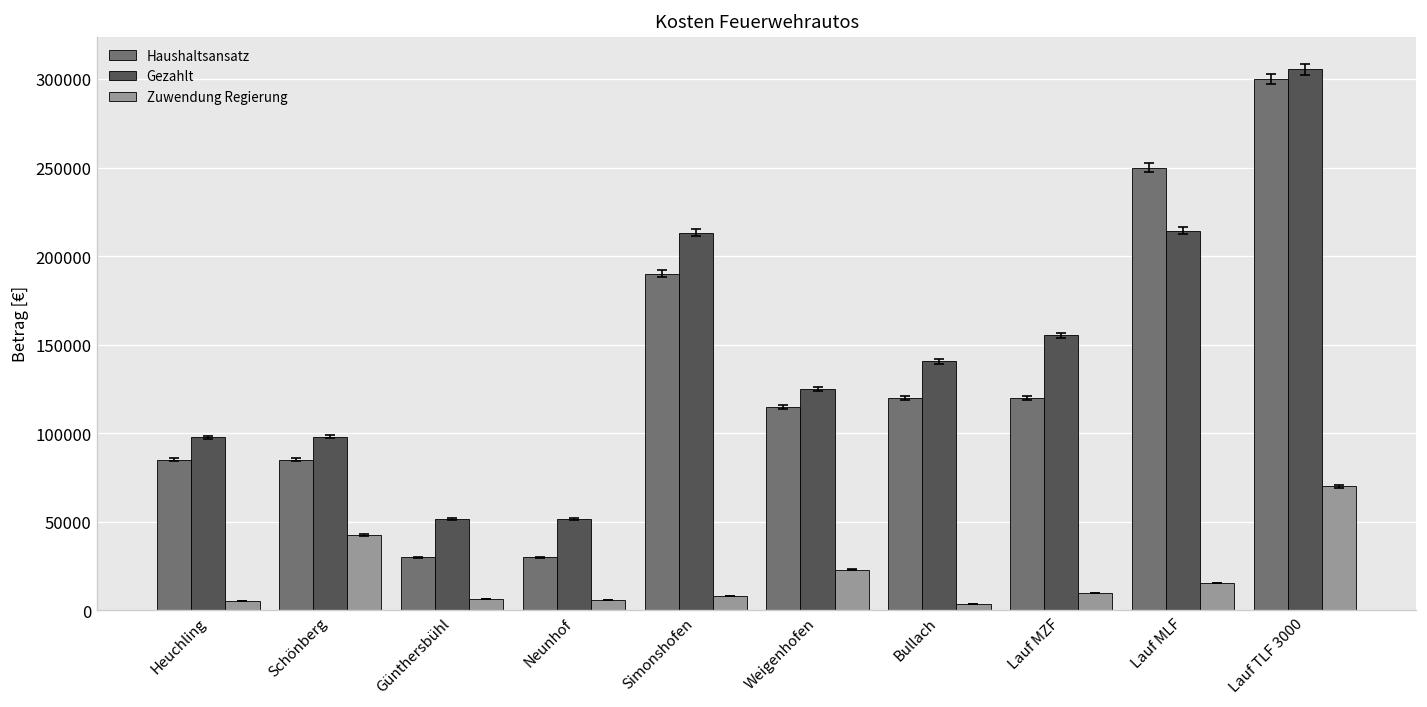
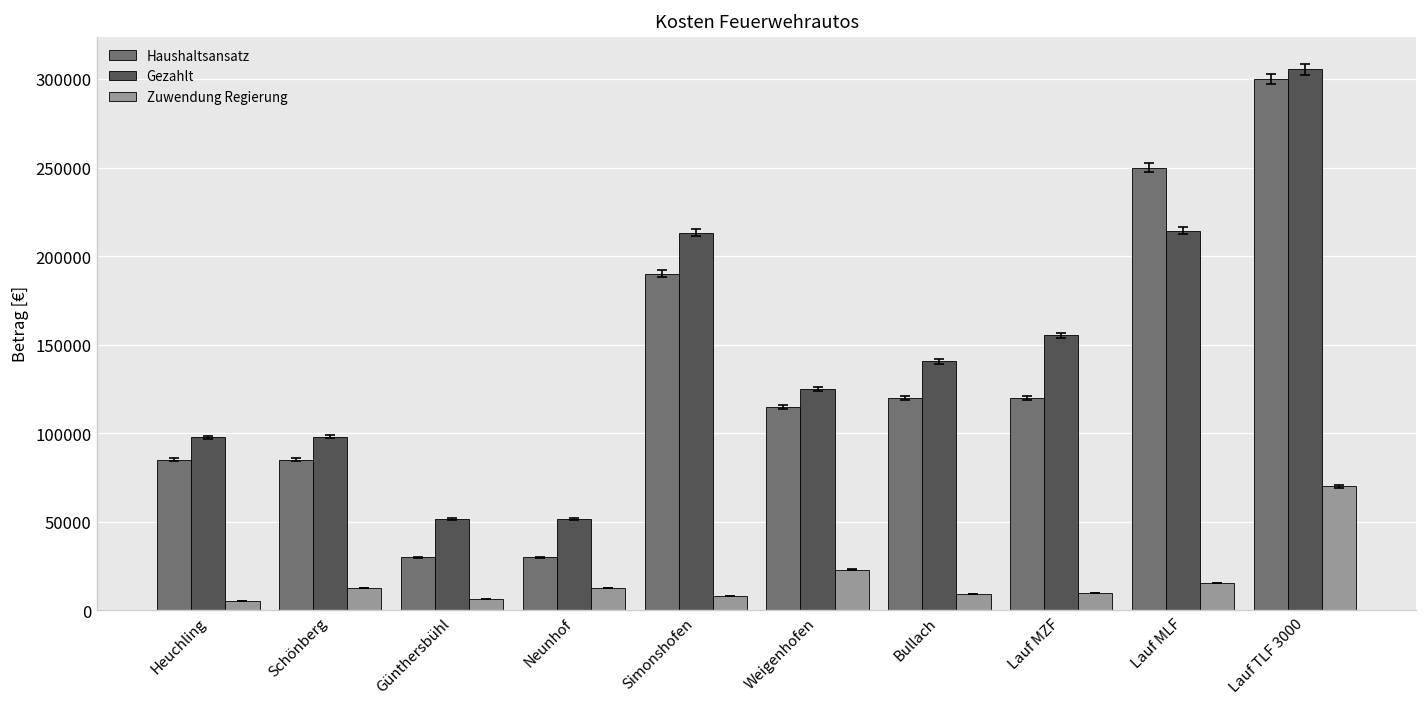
Zuwendung Regierung, Schönberg: 43000 -> 13000
Zuwendung Regierung, Neunhof: 6000 -> 13000
Zuwendung Regierung, Bullach: 3000 -> 9000
